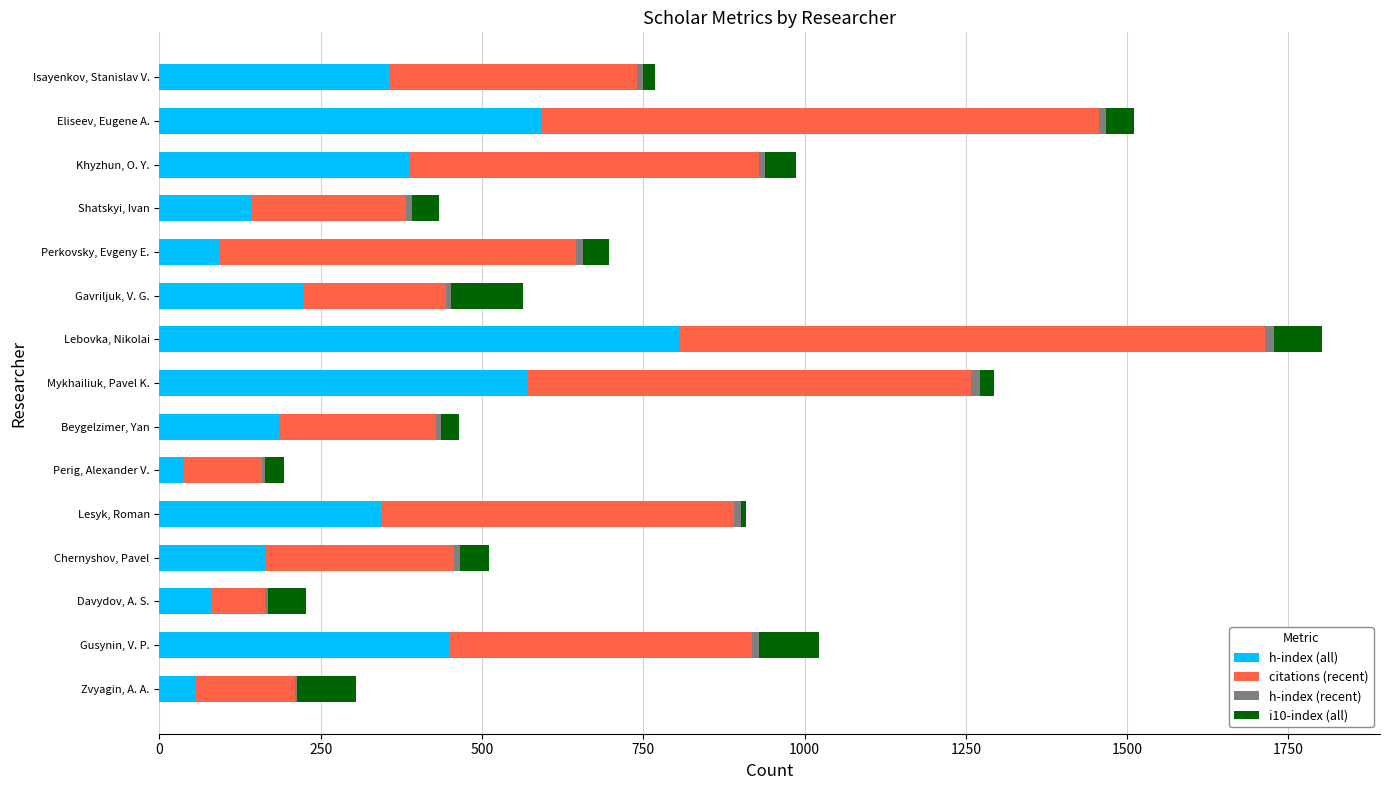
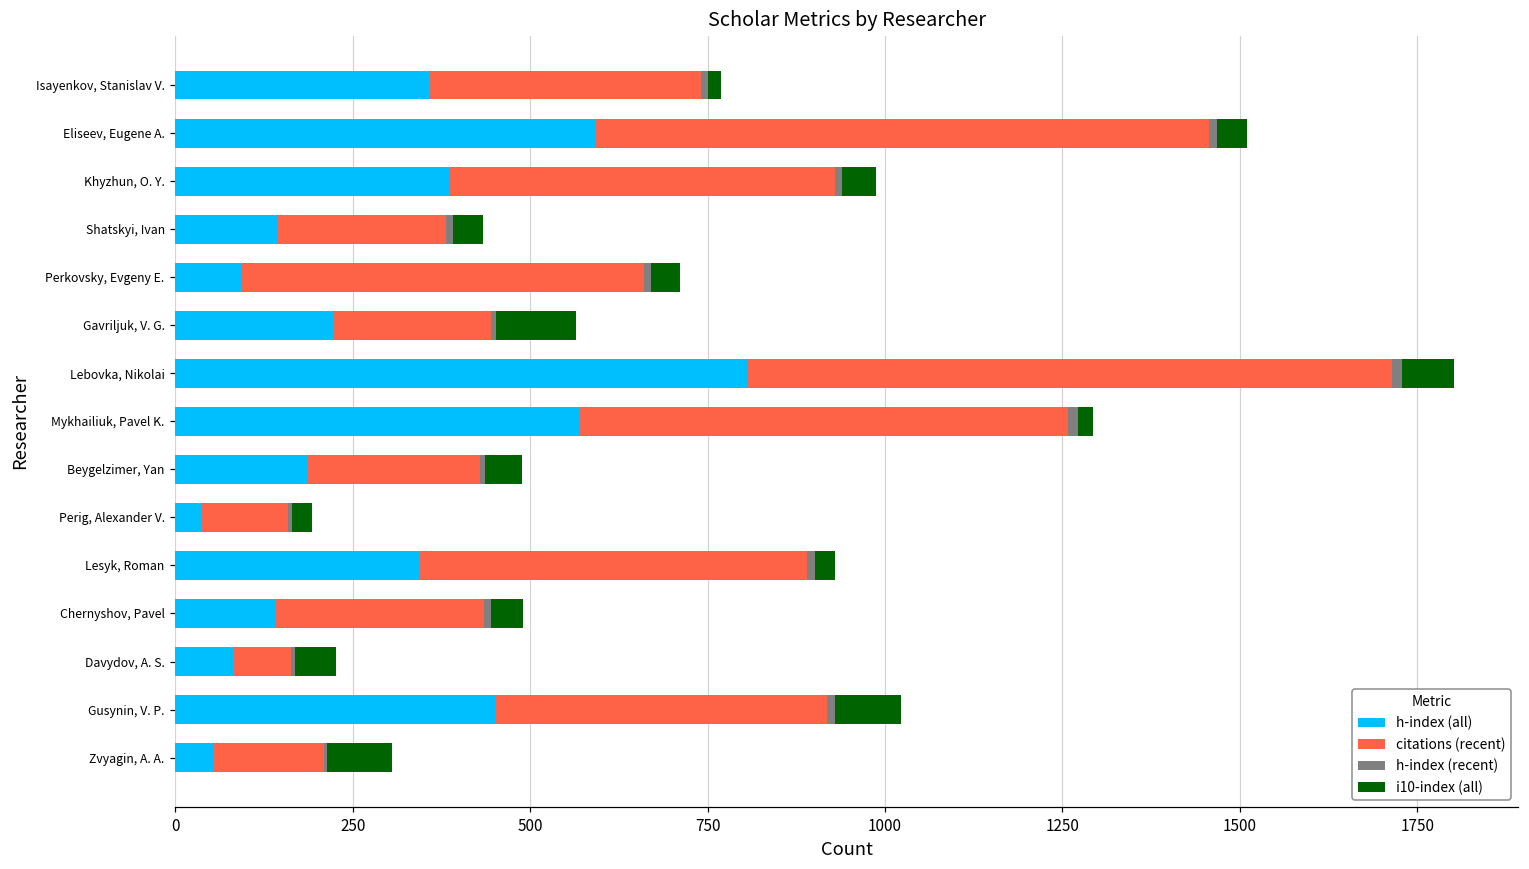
citations (recent), Perkovsky, Evgeny E.: 550 -> 570
i10-index (all), Beygelzimer, Yan: 30 -> 50
i10-index (all), Lesyk, Roman: 10 -> 30
h-index (all), Chernyshov, Pavel: 160 -> 140
